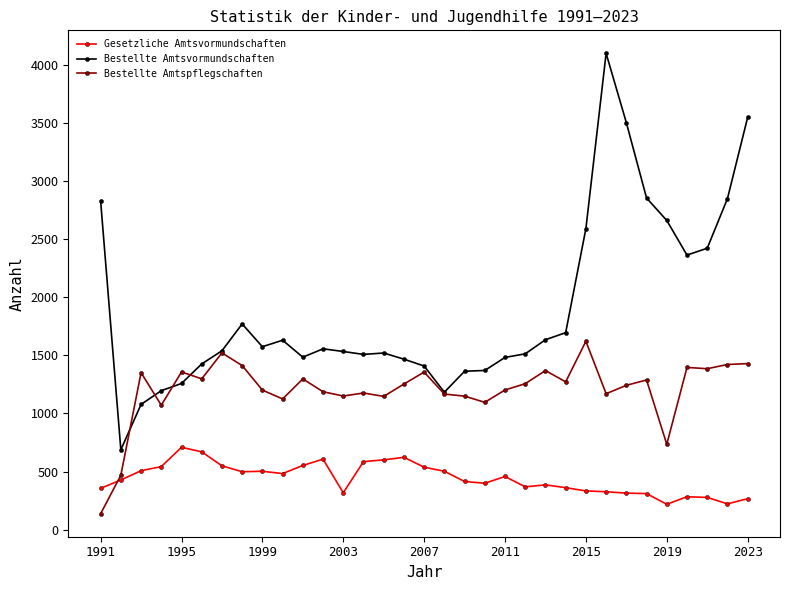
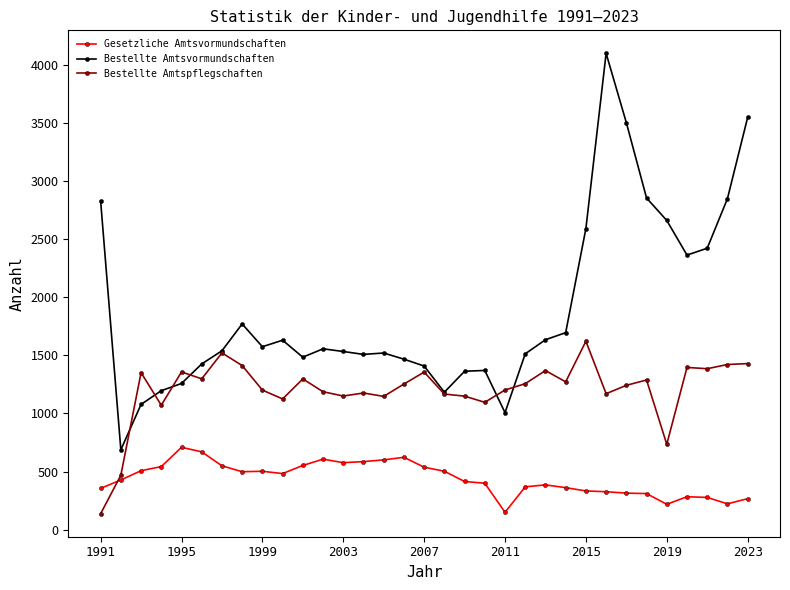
Gesetzliche Amtsvormundschaften, 2003: 320 -> 580
Gesetzliche Amtsvormundschaften, 2011: 460 -> 150
Bestellte Amtsvormundschaften, 2011: 1480 -> 1010
